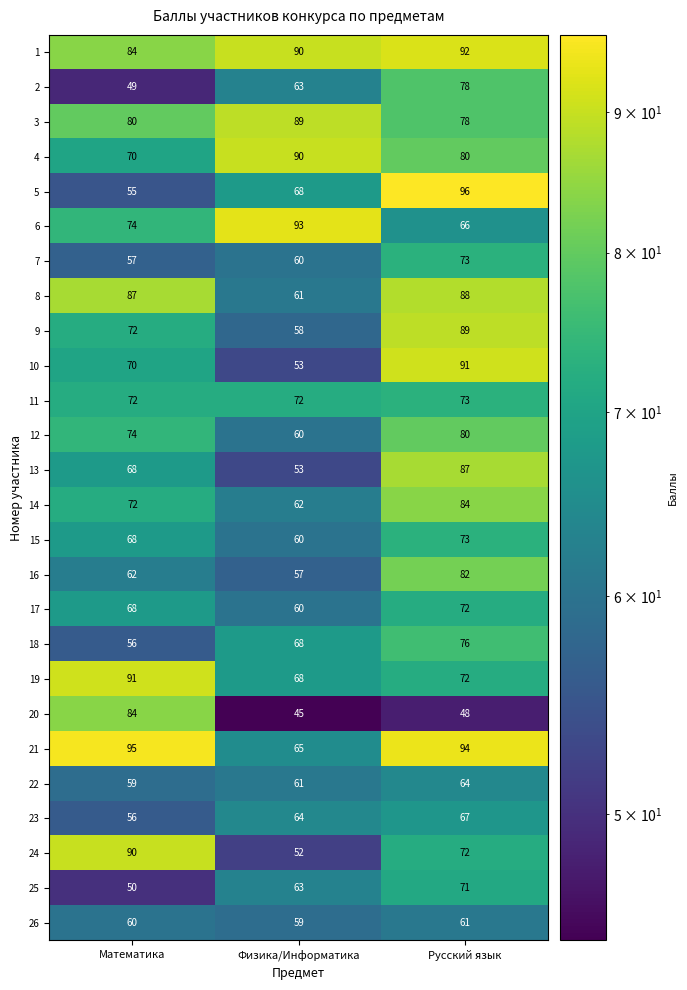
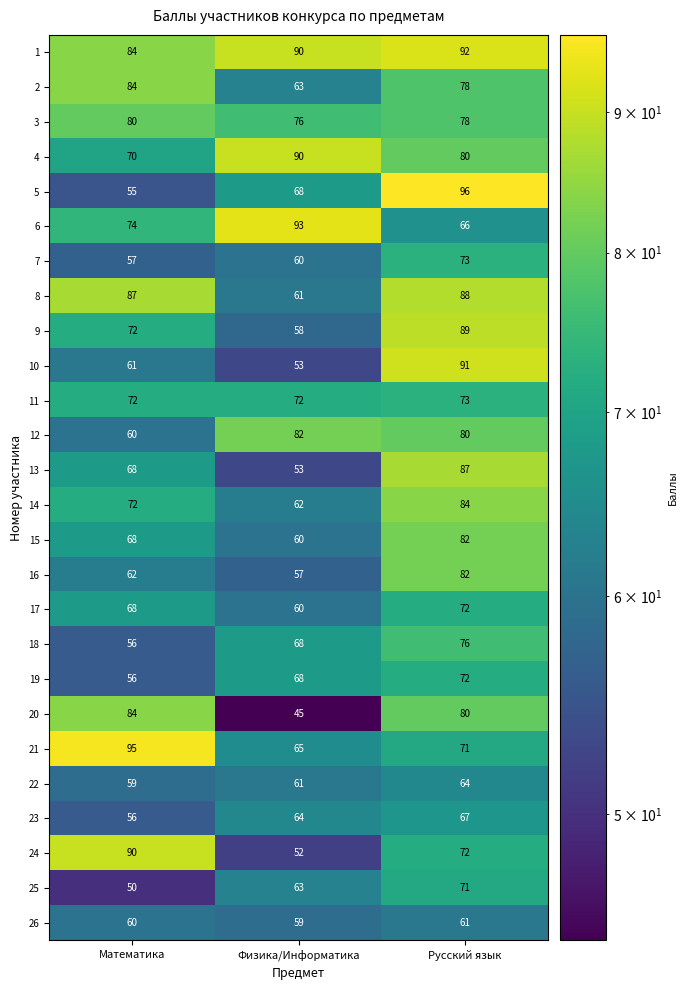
2, Математика: 49 -> 84
3, Физика/Информатика: 89 -> 76
10, Математика: 70 -> 61
12, Математика: 74 -> 60
12, Физика/Информатика: 60 -> 82
15, Русский язык: 73 -> 82
19, Математика: 91 -> 56
20, Русский язык: 48 -> 80
21, Русский язык: 94 -> 71
